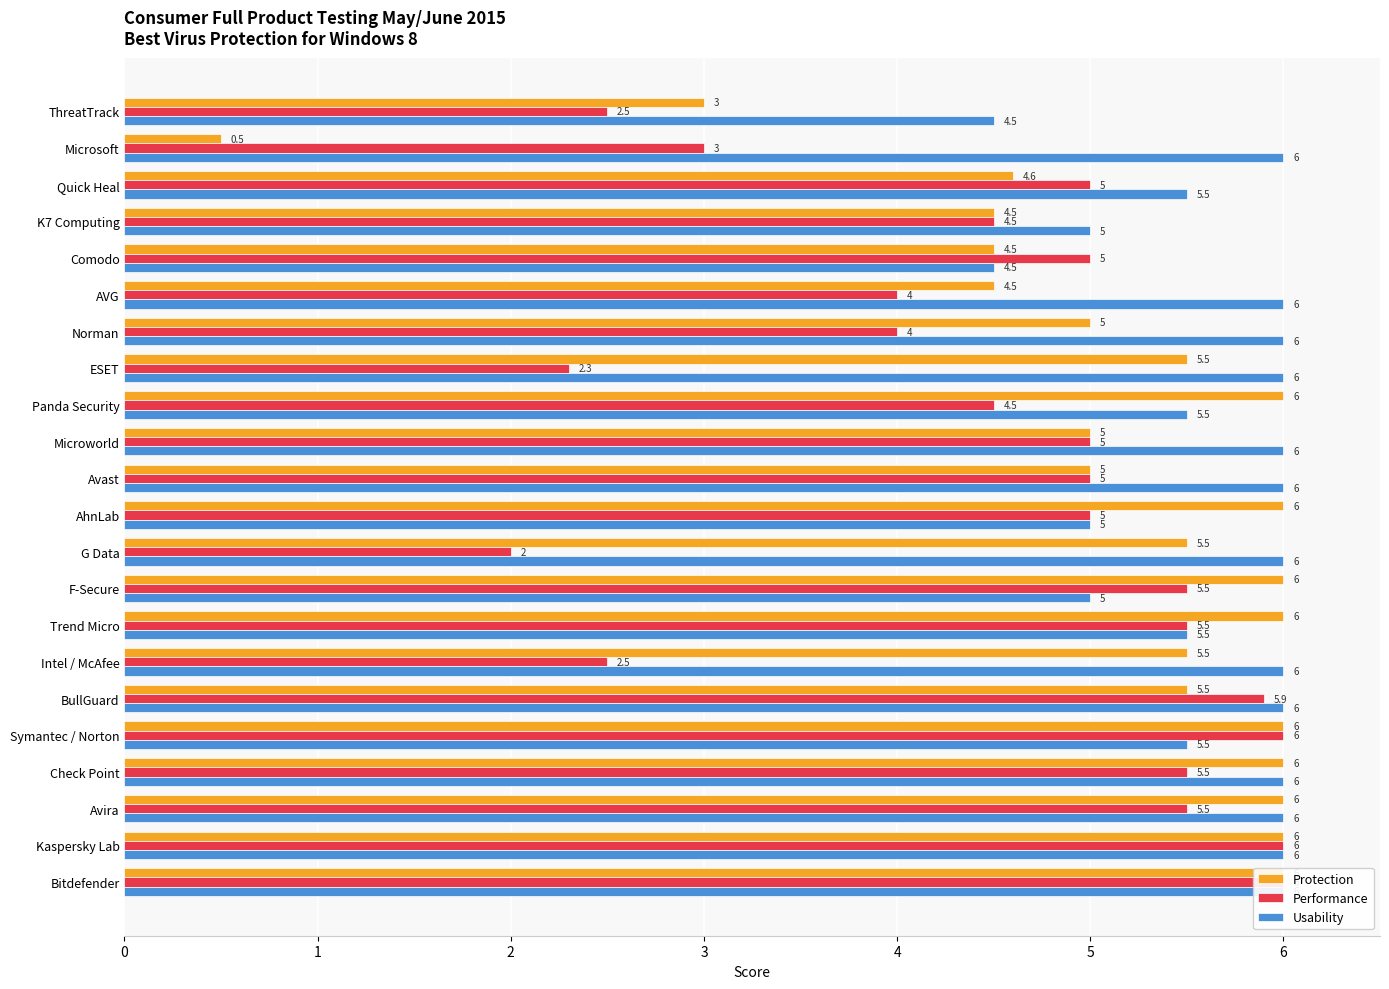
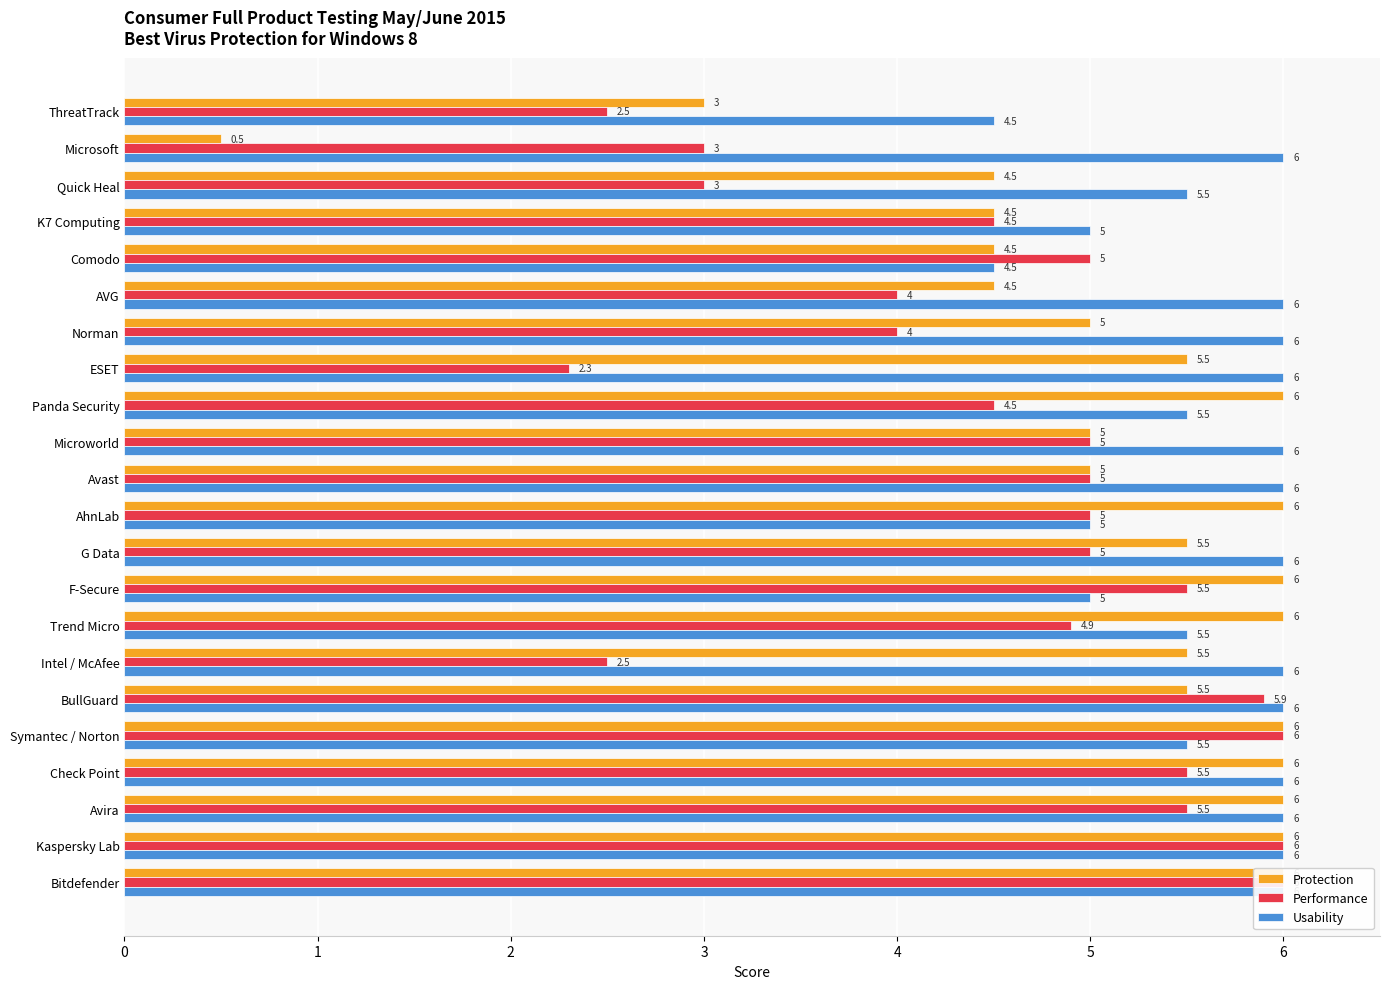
Protection, Quick Heal: 4.6 -> 4.5
Performance, Quick Heal: 5 -> 3
Performance, G Data: 2 -> 5
Performance, Trend Micro: 5.5 -> 4.9
